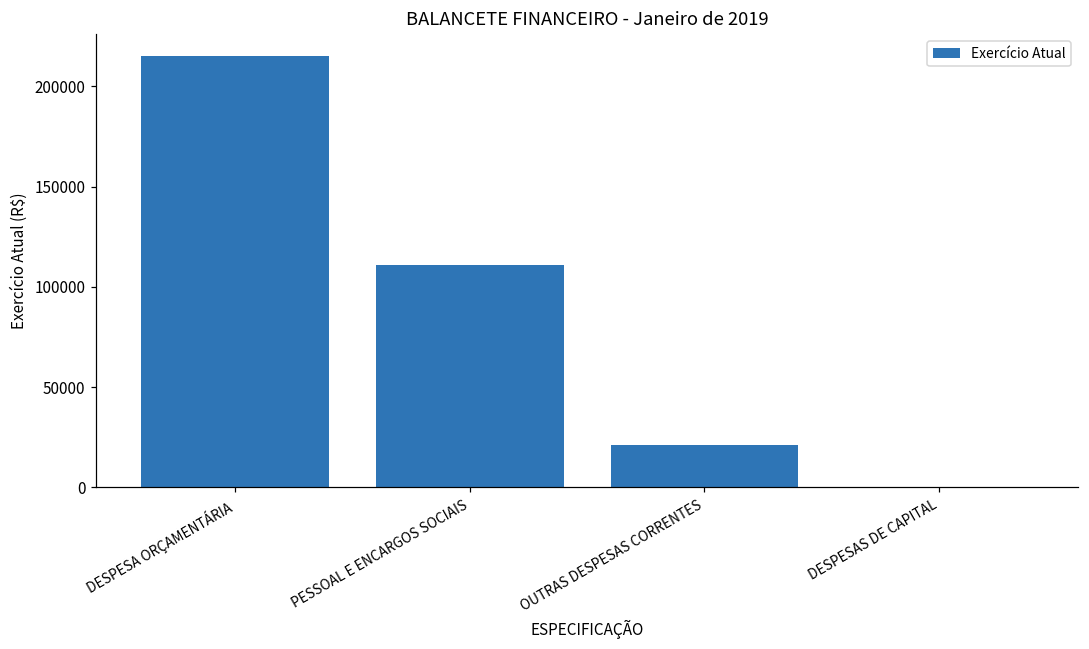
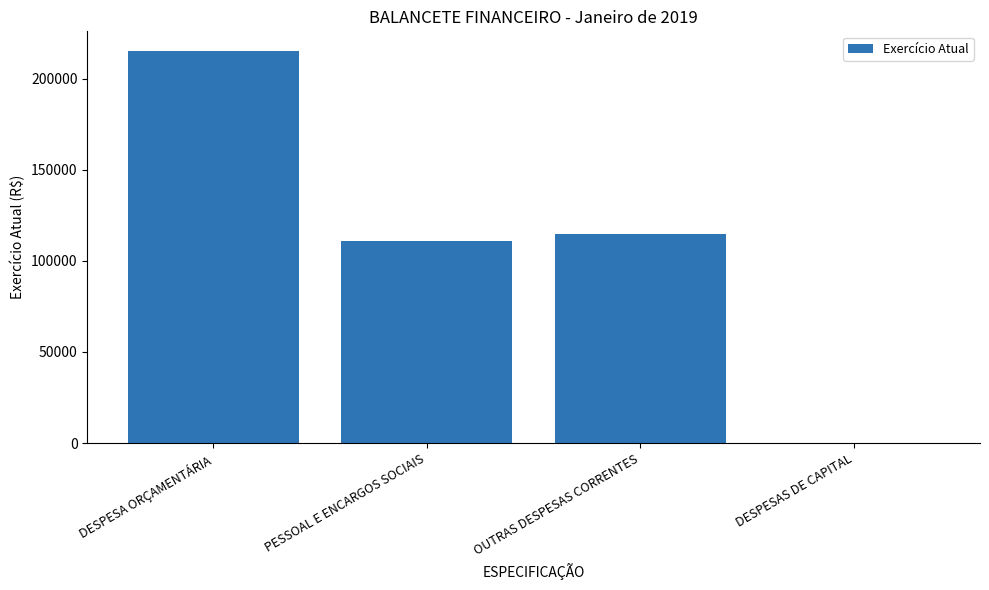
OUTRAS DESPESAS CORRENTES: 21000 -> 115000
